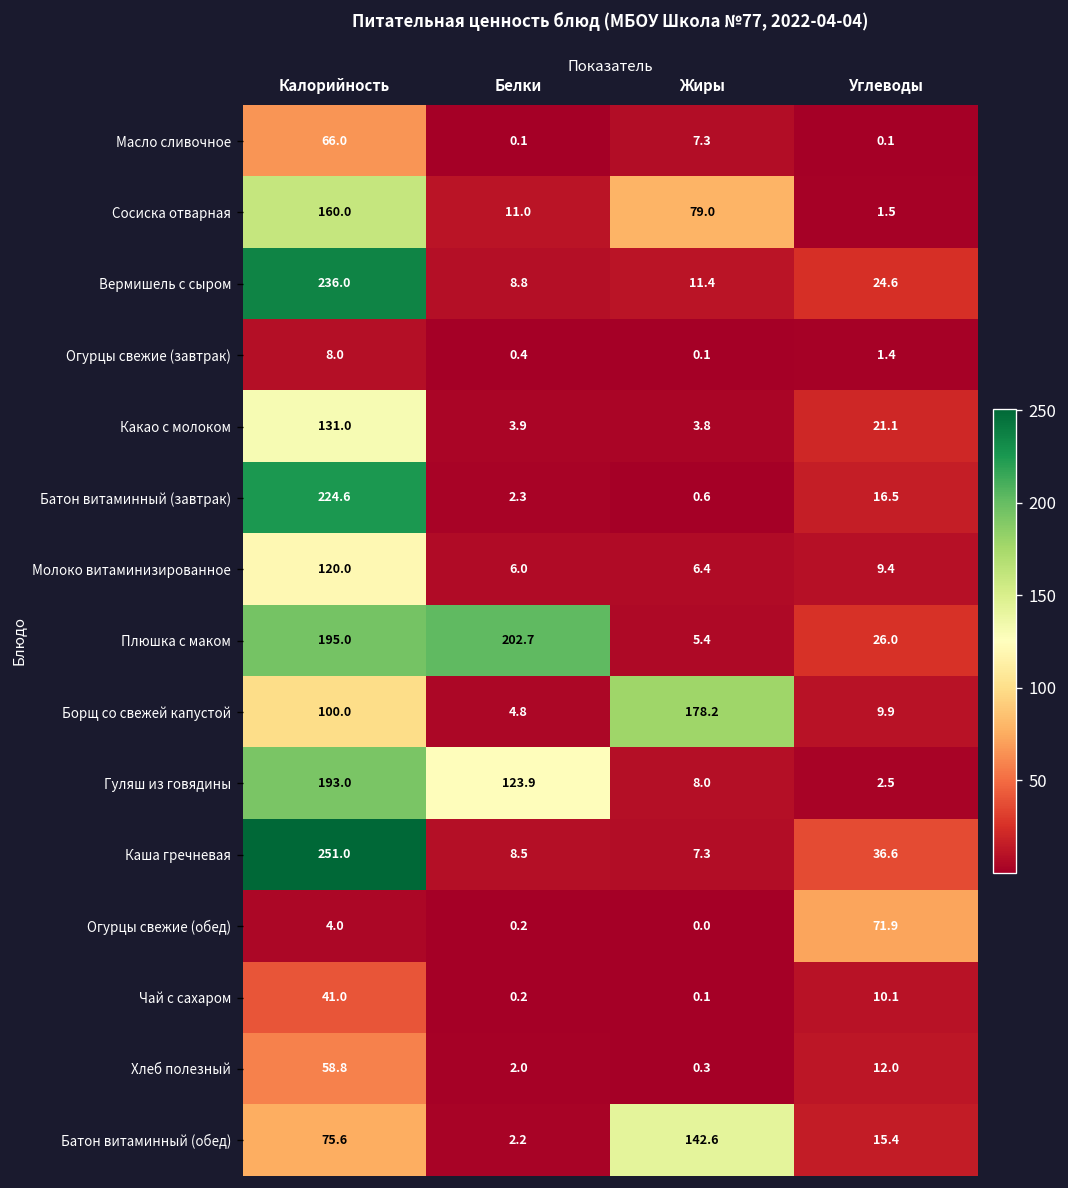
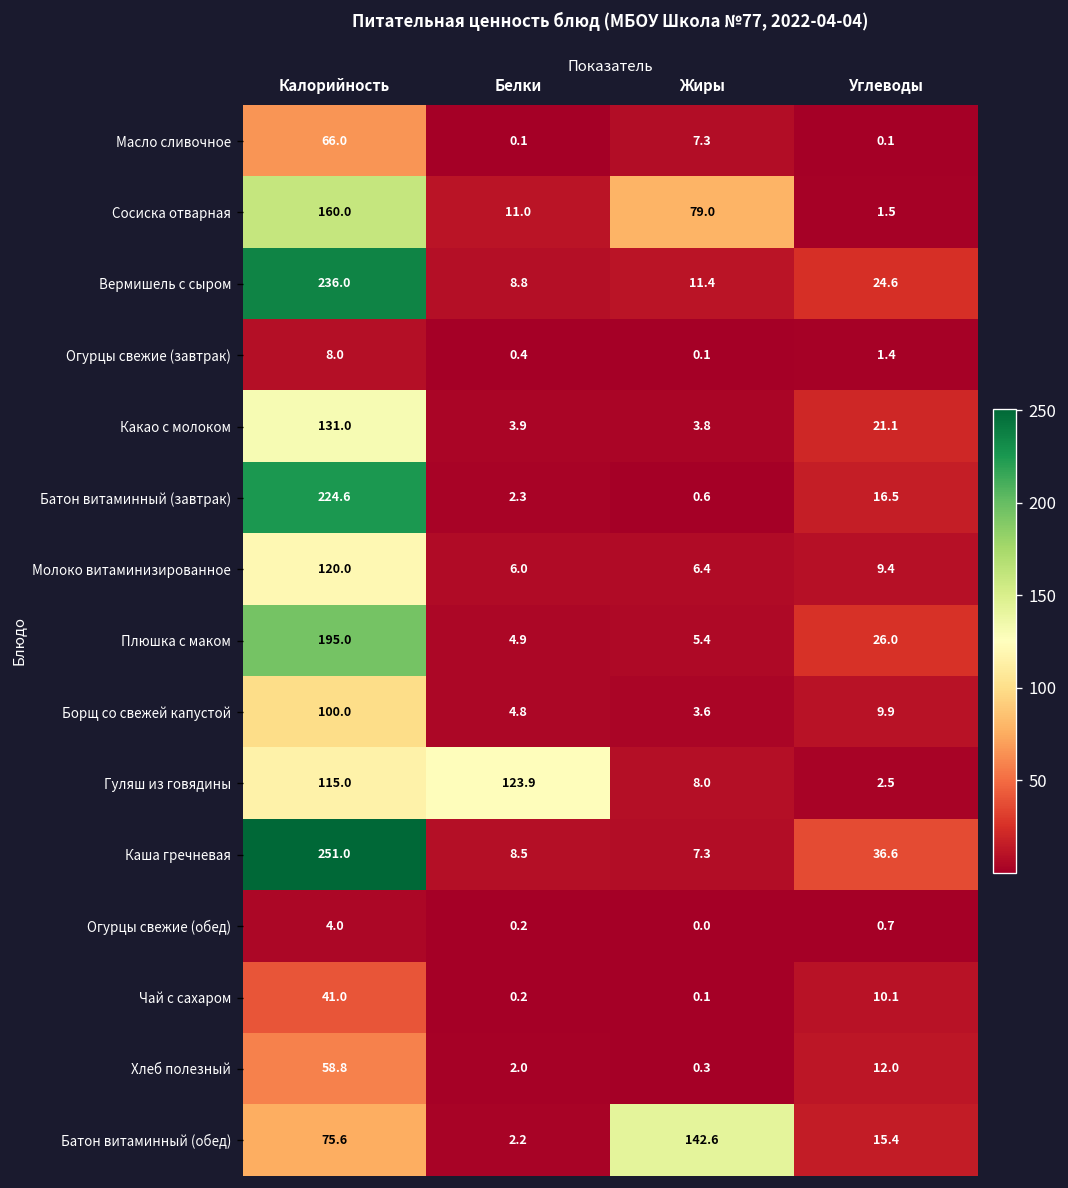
Плюшка с маком, Белки: 202.7 -> 4.9
Борщ со свежей капустой, Жиры: 178.2 -> 3.6
Гуляш из говядины, Калорийность: 193.0 -> 115.0
Огурцы свежие (обед), Углеводы: 71.9 -> 0.7
